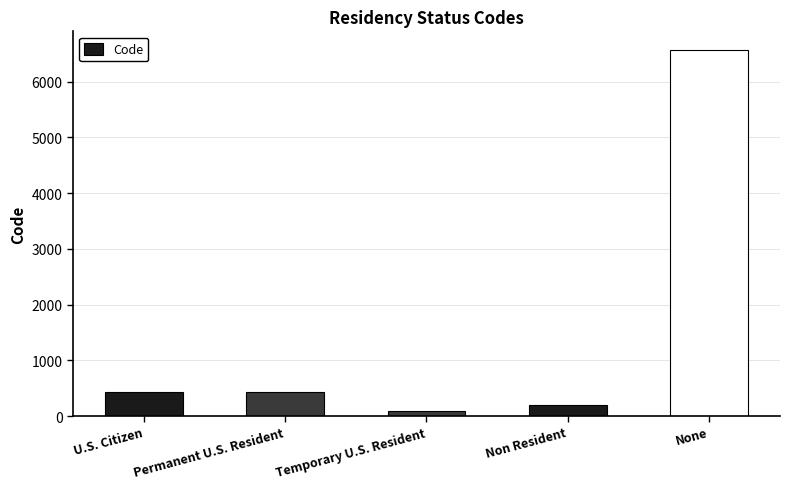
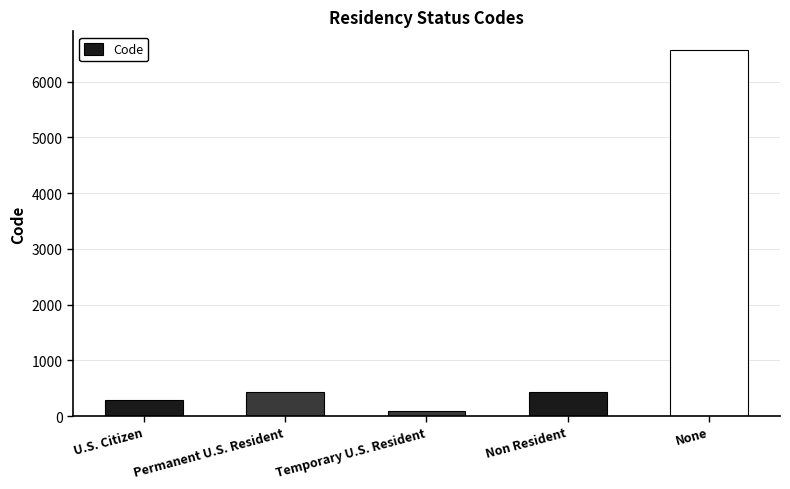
U.S. Citizen: 400 -> 300
Non Resident: 200 -> 400
